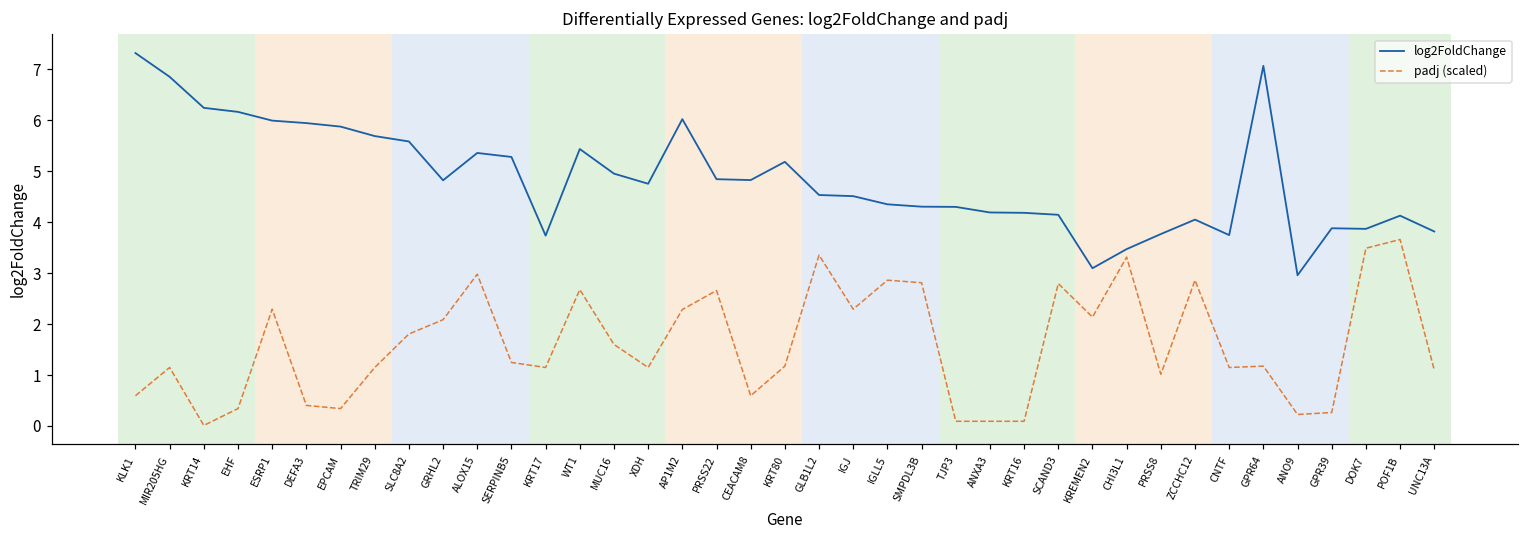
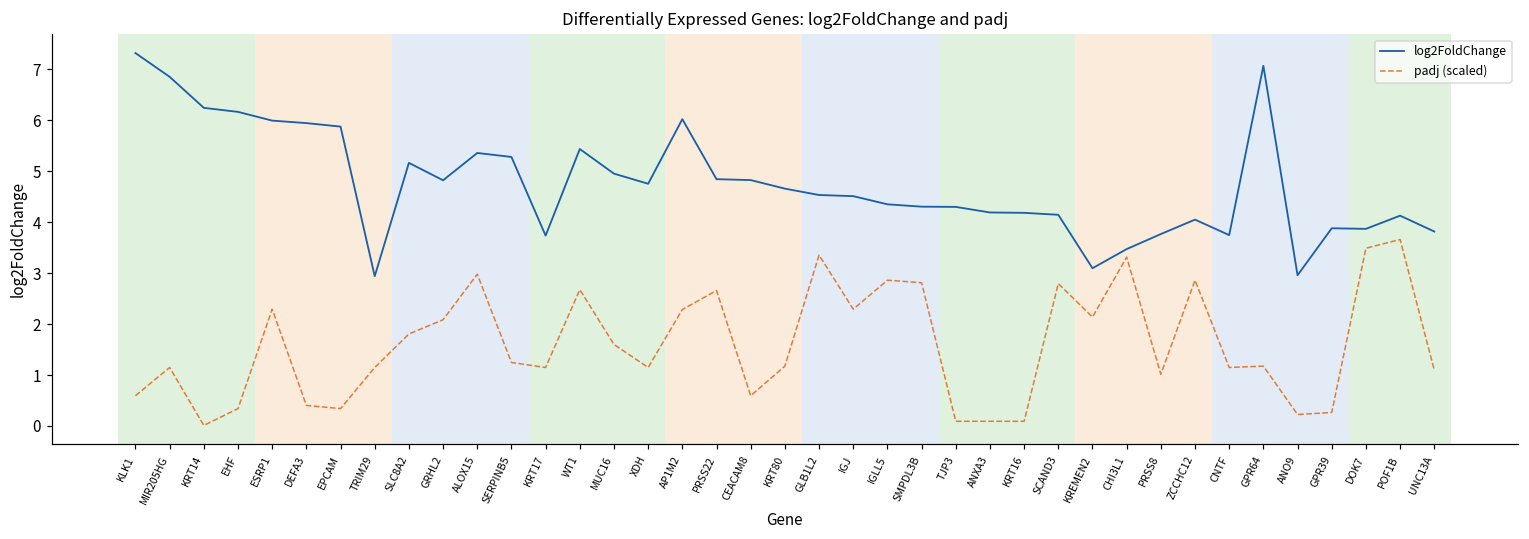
log2FoldChange, TRIM29: 5.7 -> 2.9
log2FoldChange, SLC8A2: 5.6 -> 5.2
log2FoldChange, KRT80: 5.2 -> 4.7
